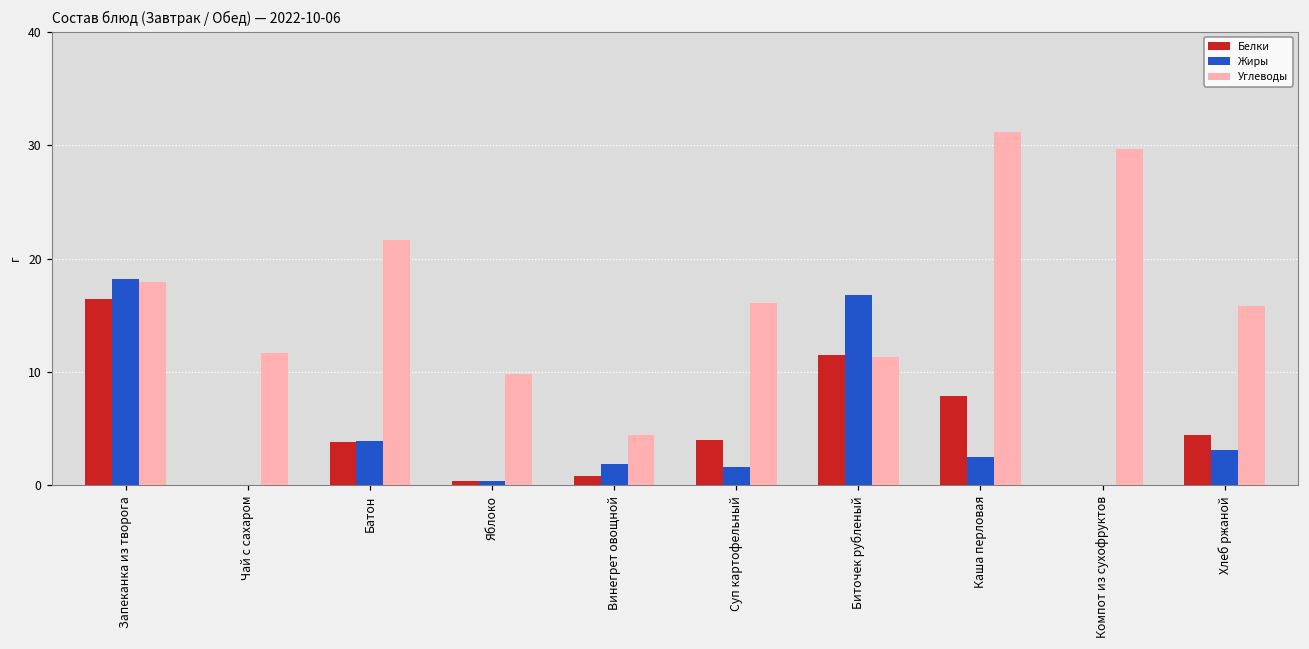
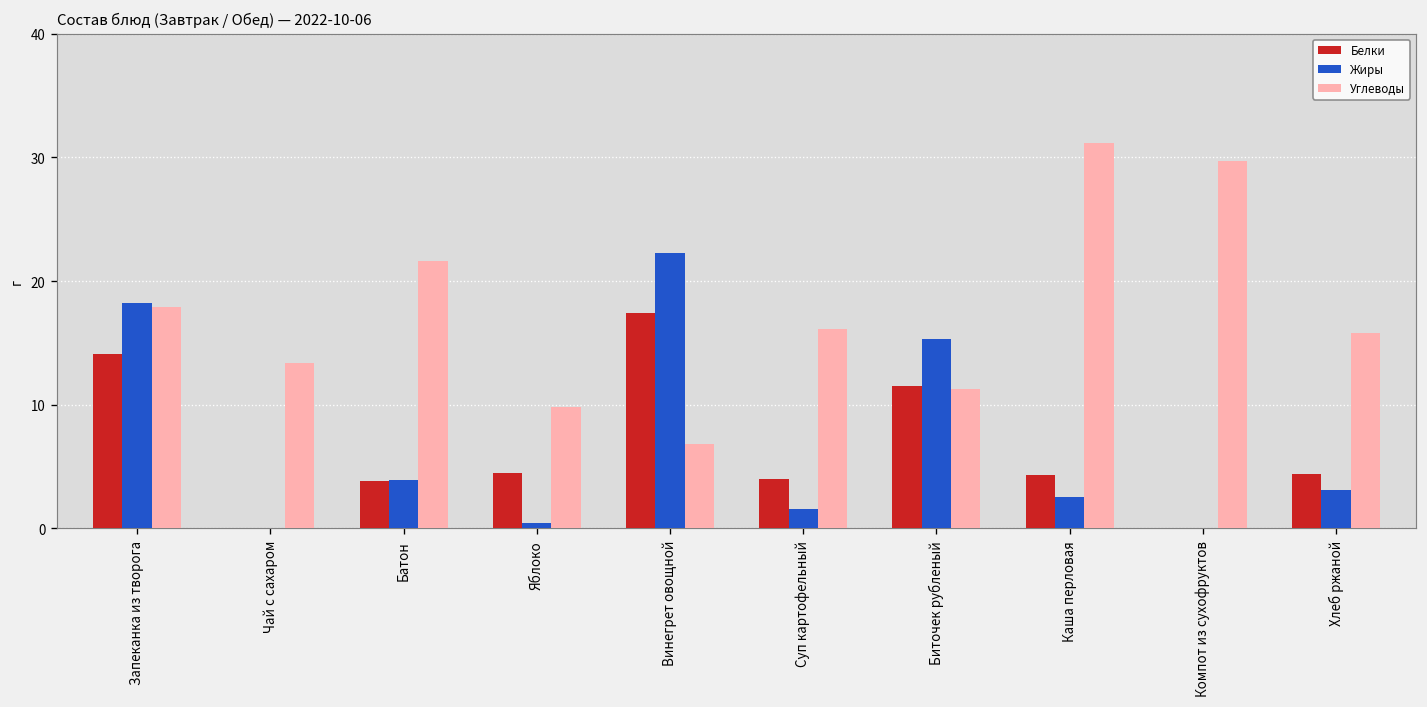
Белки, Запеканка из творога: 16.4 -> 14.1
Углеводы, Чай с сахаром: 11.7 -> 13.4
Белки, Яблоко: 0.4 -> 4.5
Белки, Винегрет овощной: 0.8 -> 17.4
Жиры, Винегрет овощной: 1.9 -> 22.3
Углеводы, Винегрет овощной: 4.4 -> 6.8
Жиры, Биточек рубленый: 16.8 -> 15.3
Белки, Каша перловая: 7.9 -> 4.3
